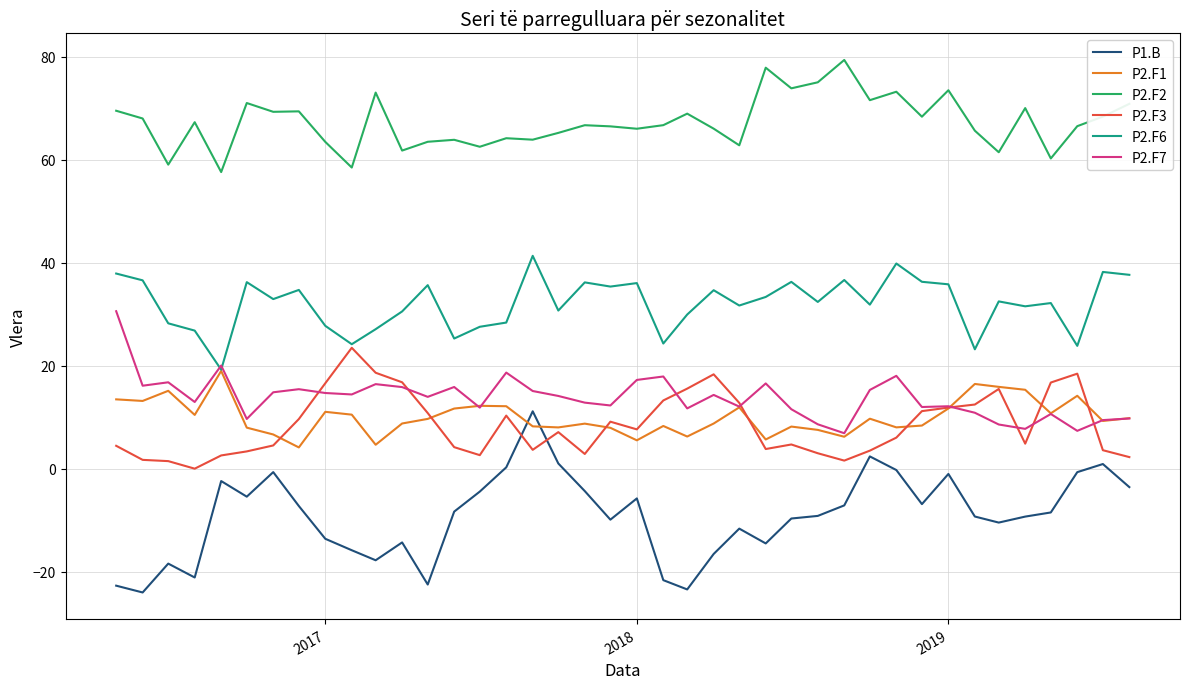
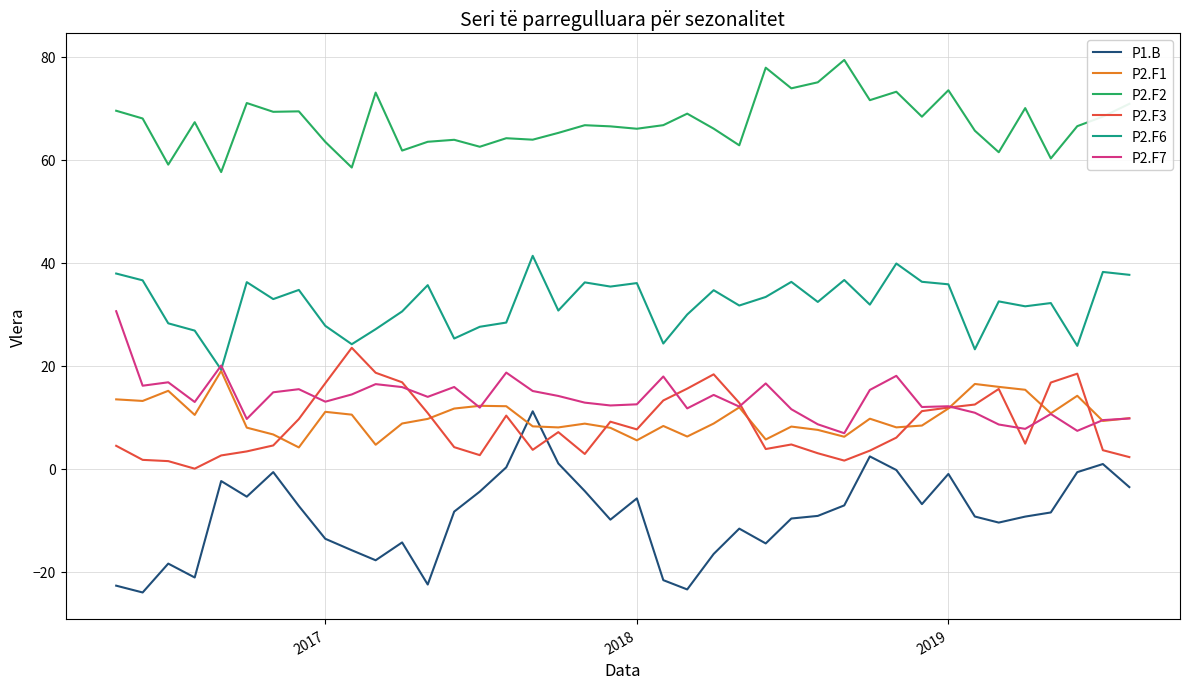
P2.F7, 2017: 15 -> 13
P2.F7, 2018: 17 -> 13
